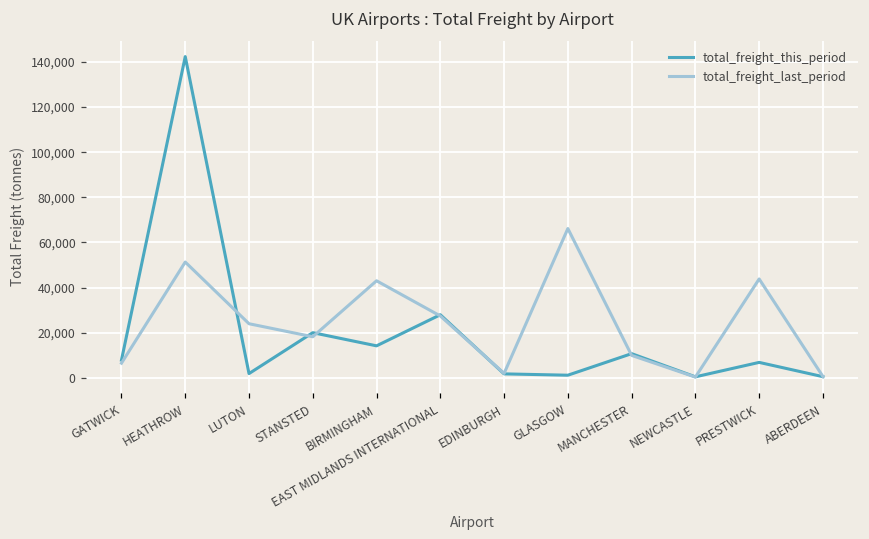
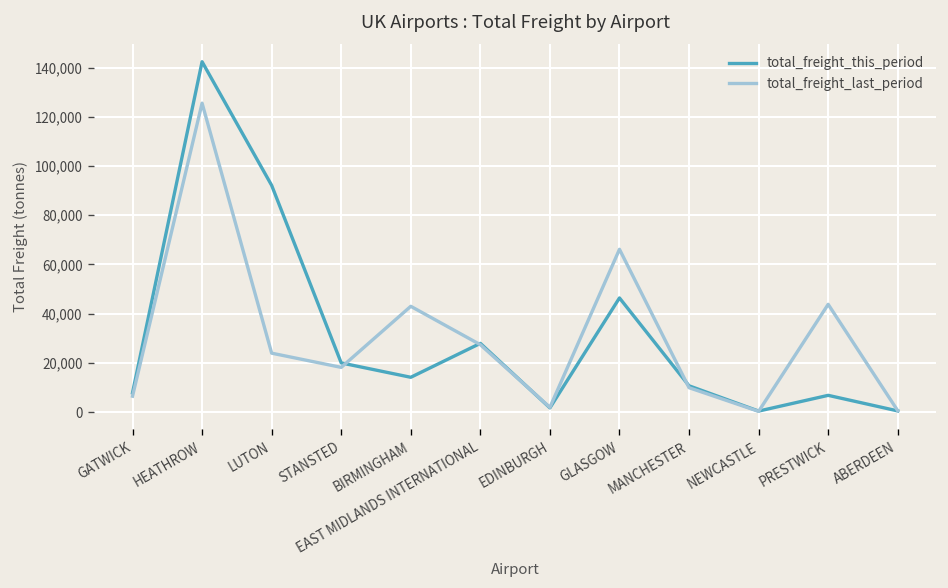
total_freight_last_period, HEATHROW: 51,000 -> 126,000
total_freight_this_period, LUTON: 2,000 -> 92,000
total_freight_this_period, GLASGOW: 1,000 -> 46,000
